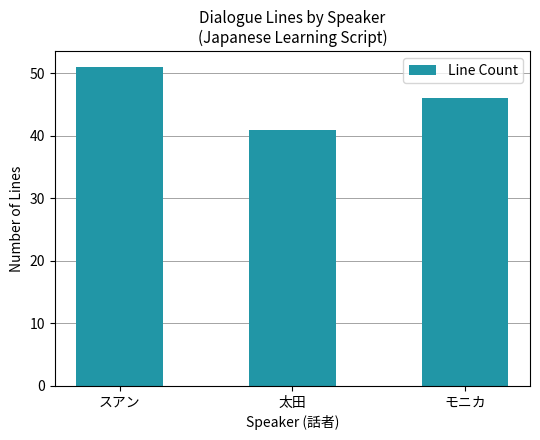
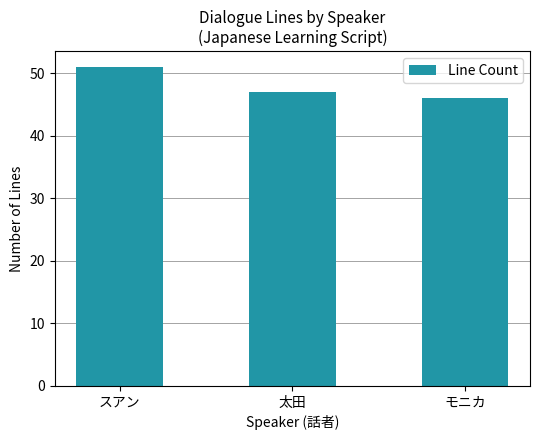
太田: 41 -> 47
